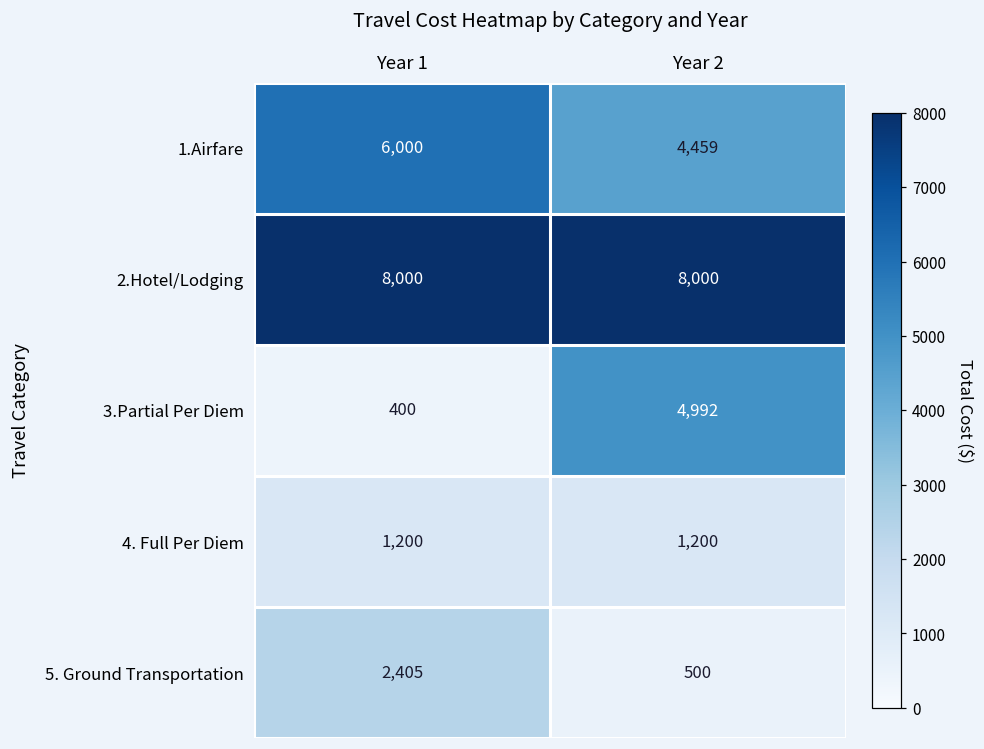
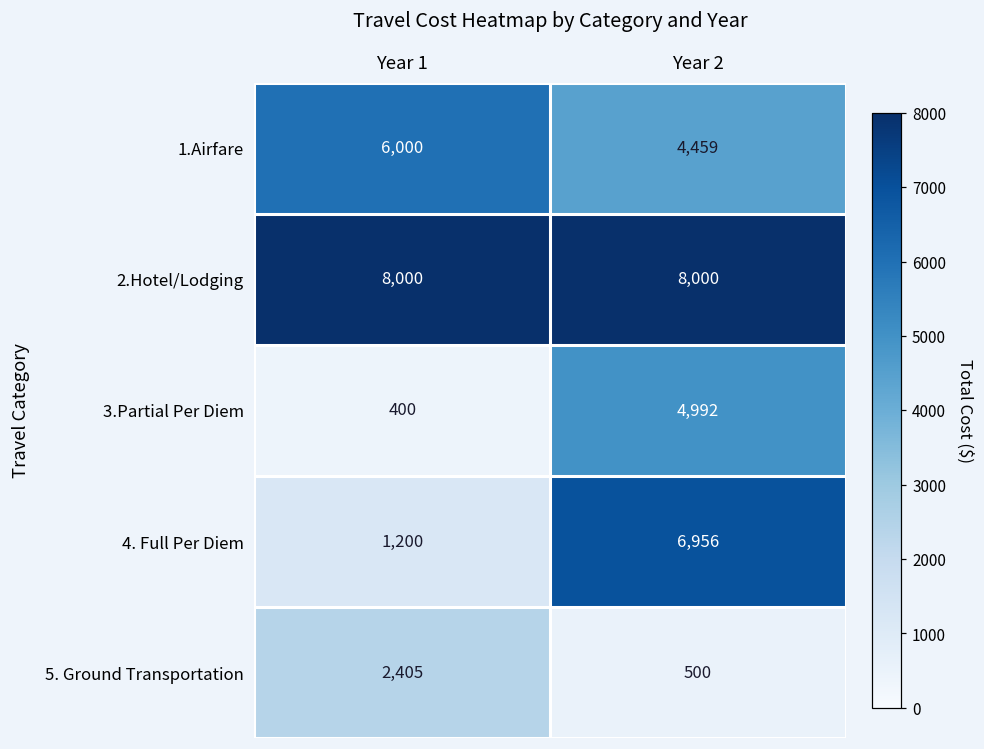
4. Full Per Diem, Year 2: 1,200 -> 6,956
